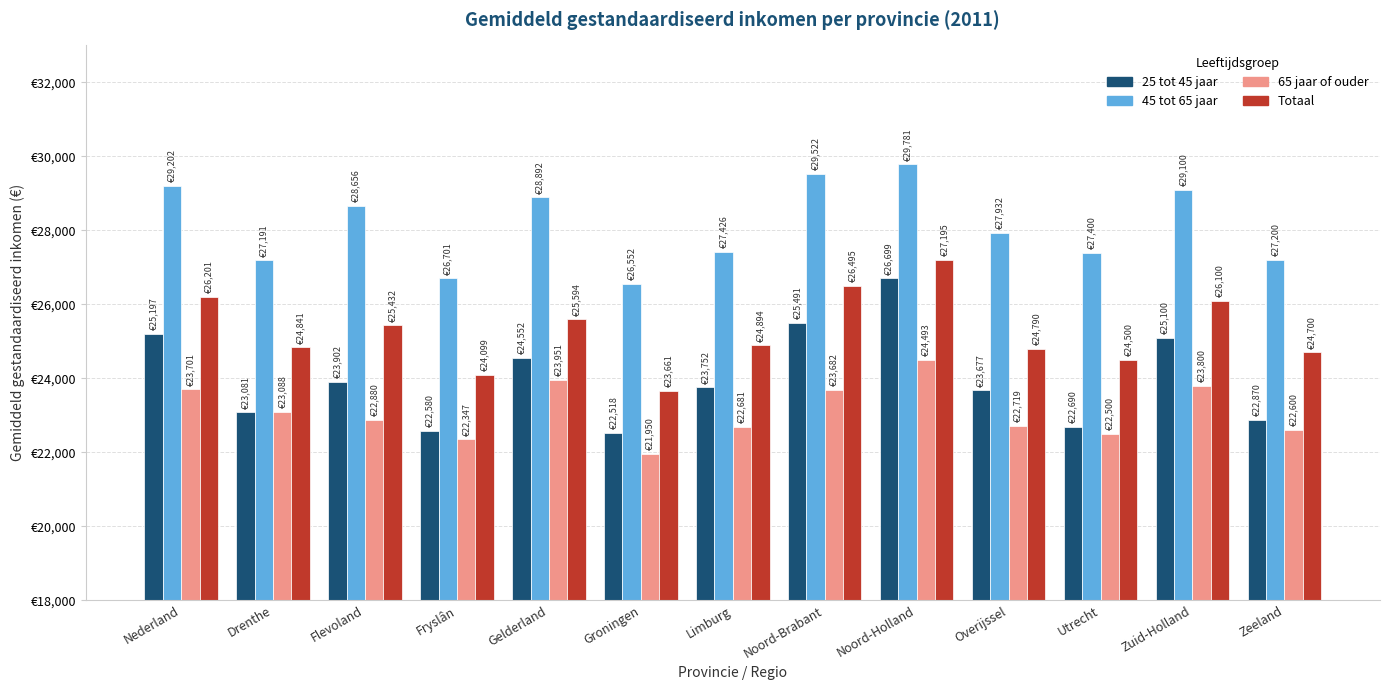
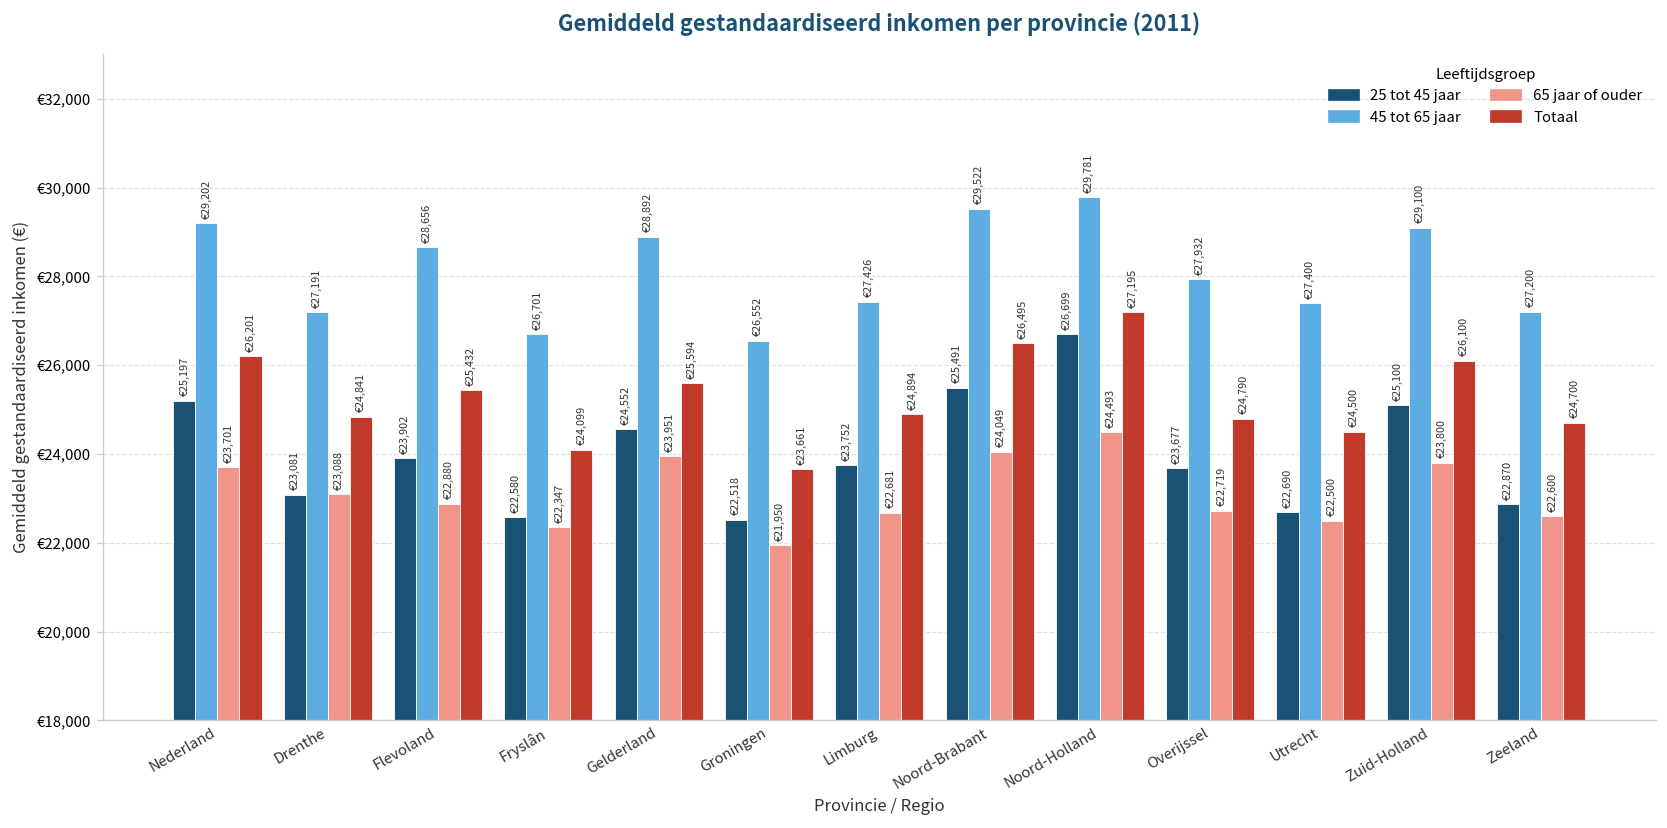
65 jaar of ouder, Noord-Brabant: €23,682 -> €24,049
